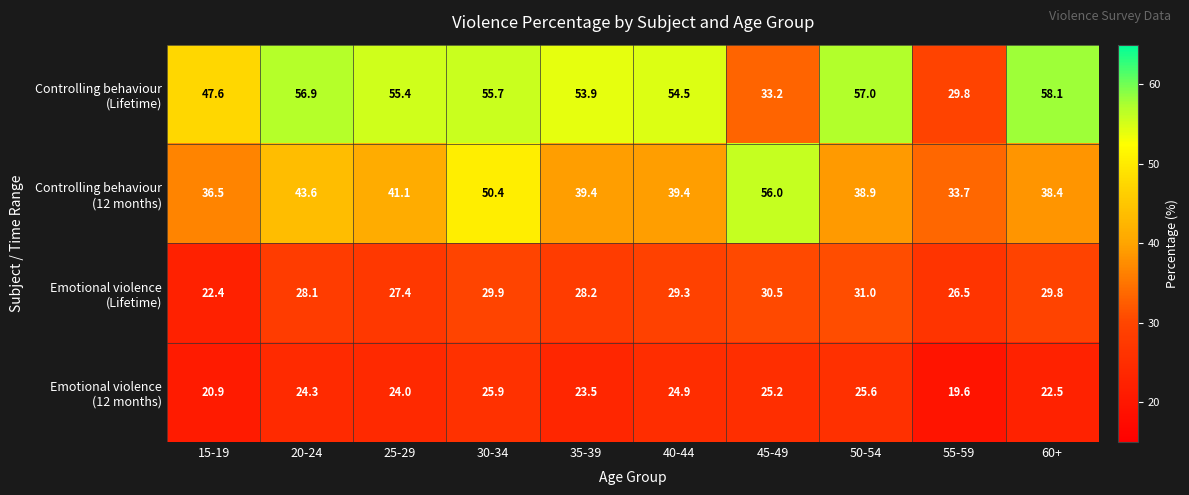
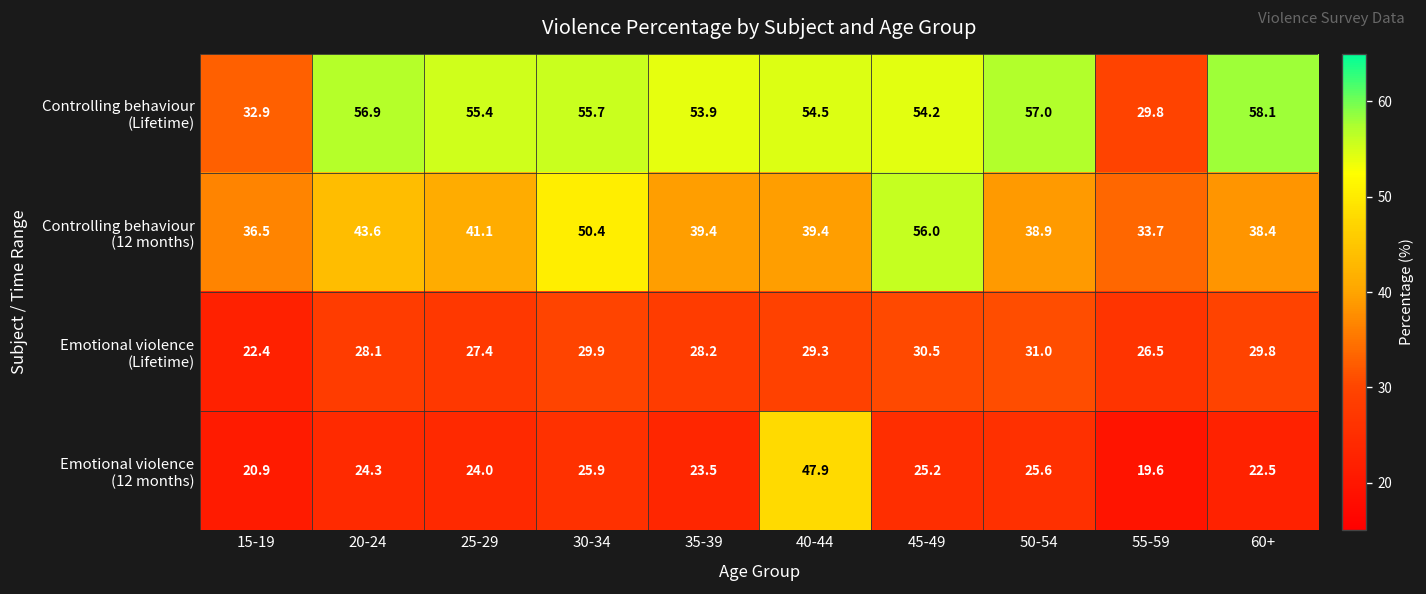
Controlling behaviour (Lifetime), 15-19: 47.6 -> 32.9
Controlling behaviour (Lifetime), 45-49: 33.2 -> 54.2
Emotional violence (12 months), 40-44: 24.9 -> 47.9
